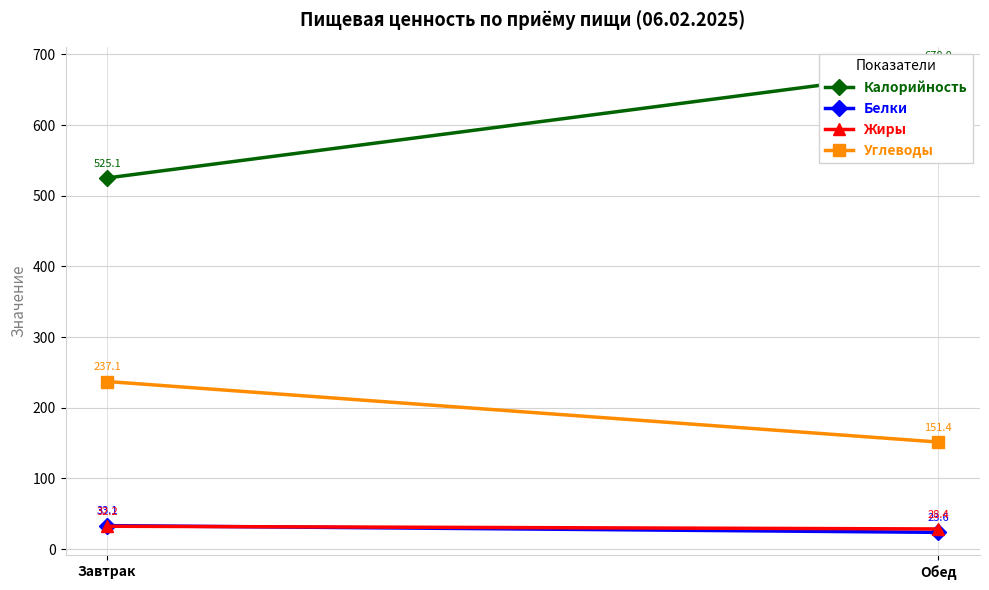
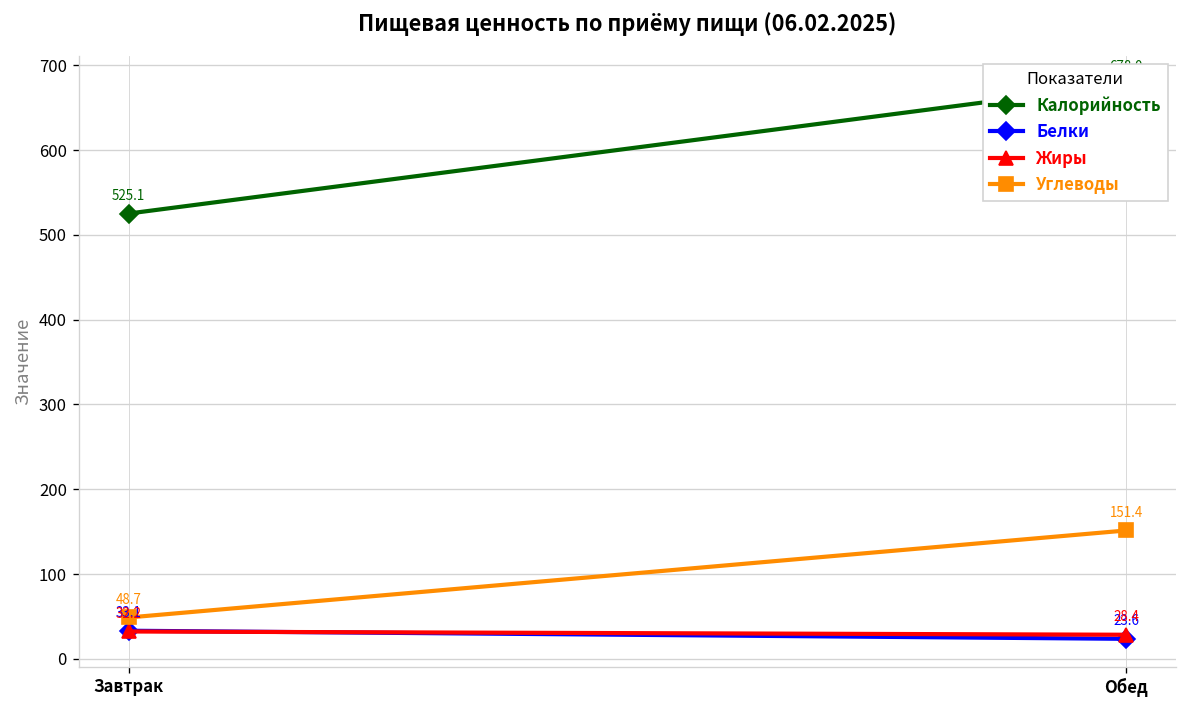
Углеводы, Завтрак: 237.1 -> 48.7
